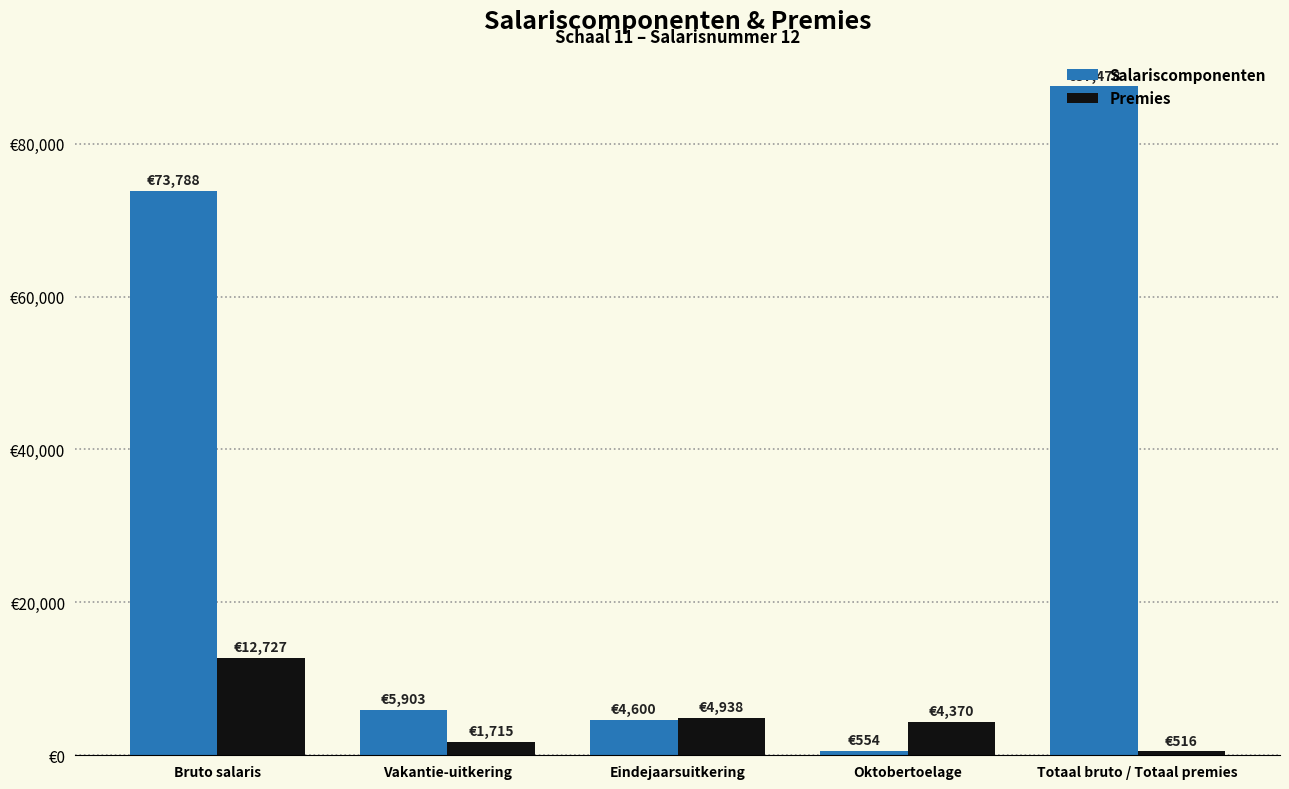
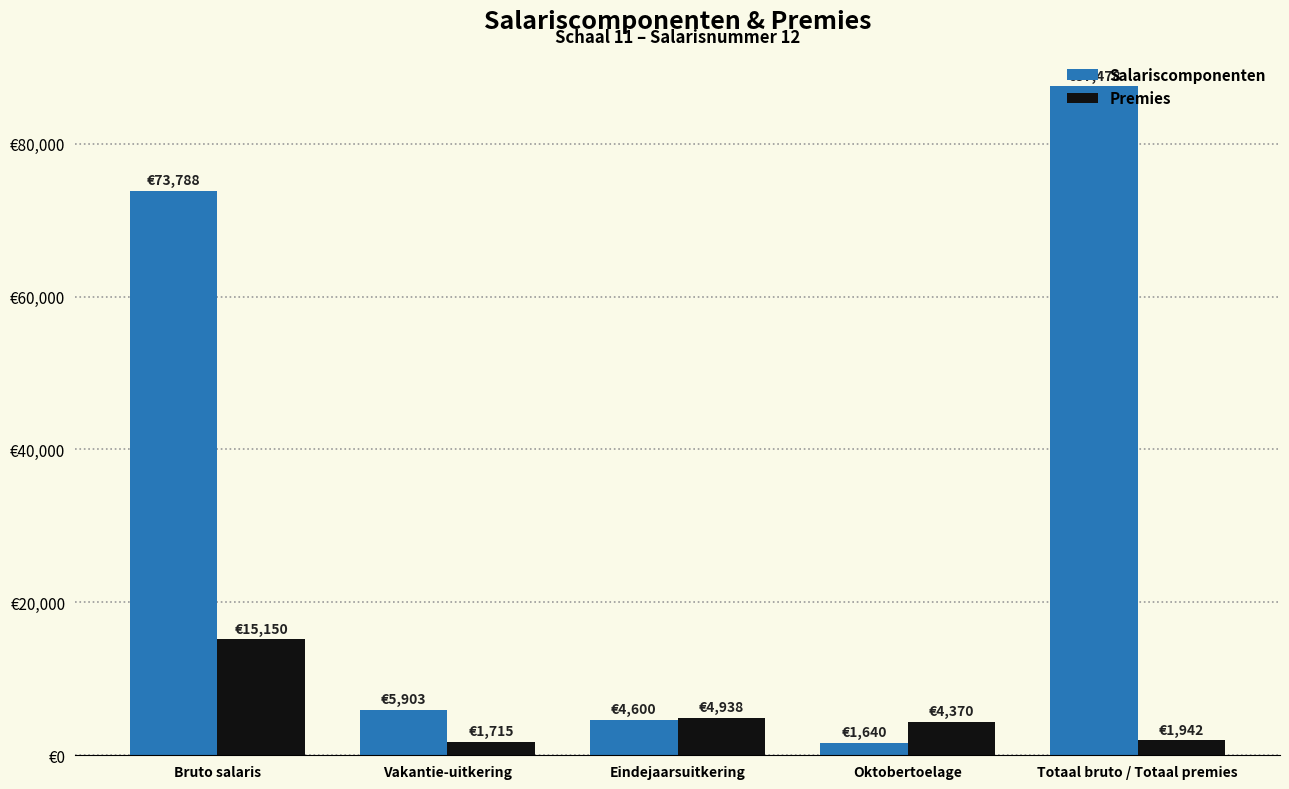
Premies, Bruto salaris: €12,727 -> €15,150
Salariscomponenten, Oktobertoelage: €554 -> €1,640
Premies, Totaal bruto / Totaal premies: €516 -> €1,942
